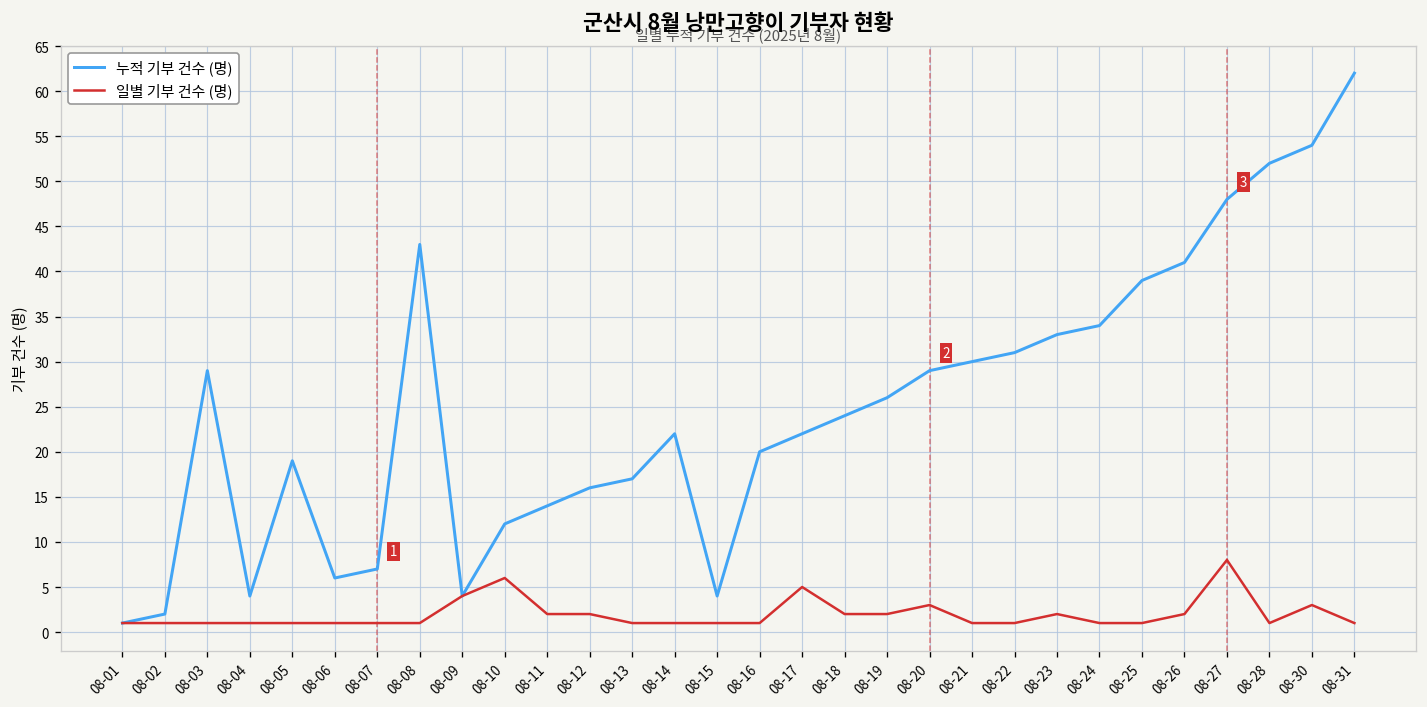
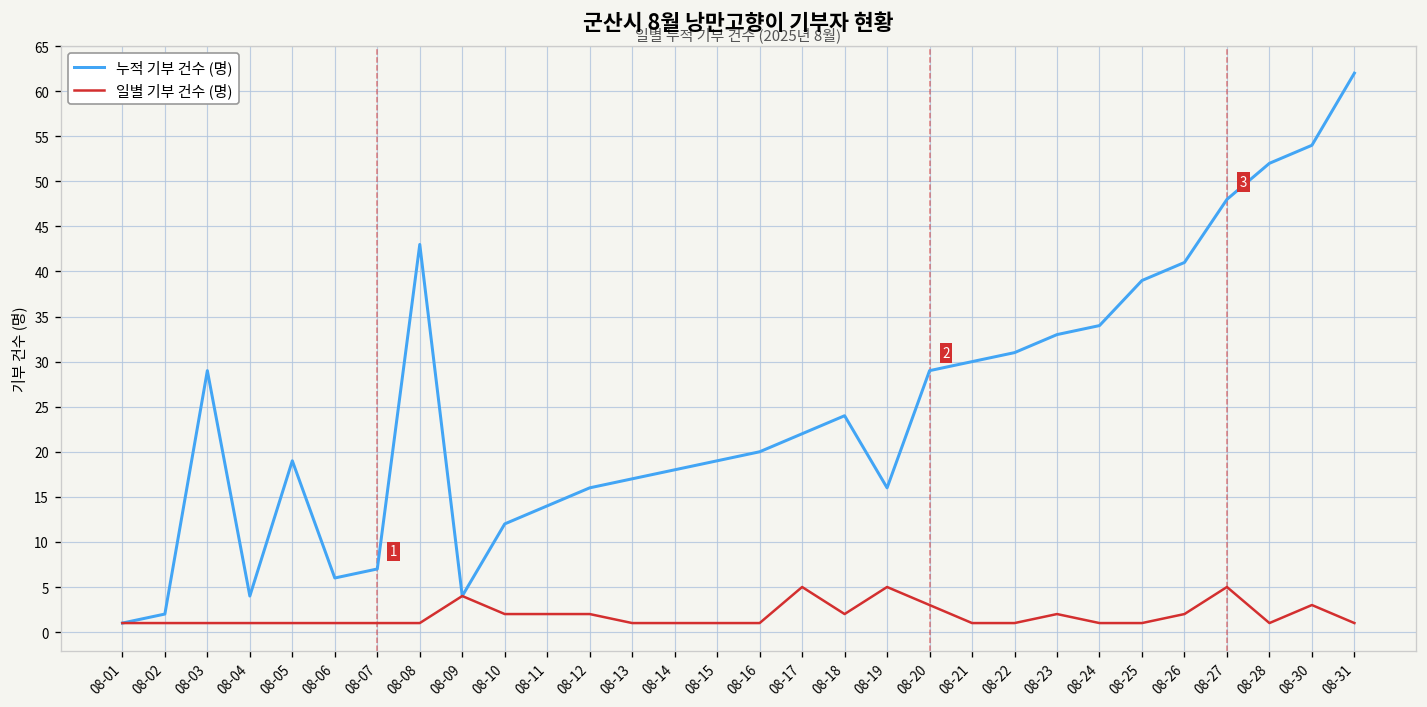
일별 기부 건수 (명), 08-10: 6 -> 2
누적 기부 건수 (명), 08-14: 22 -> 18
누적 기부 건수 (명), 08-15: 4 -> 19
누적 기부 건수 (명), 08-19: 26 -> 16
일별 기부 건수 (명), 08-19: 2 -> 5
일별 기부 건수 (명), 08-27: 8 -> 5
